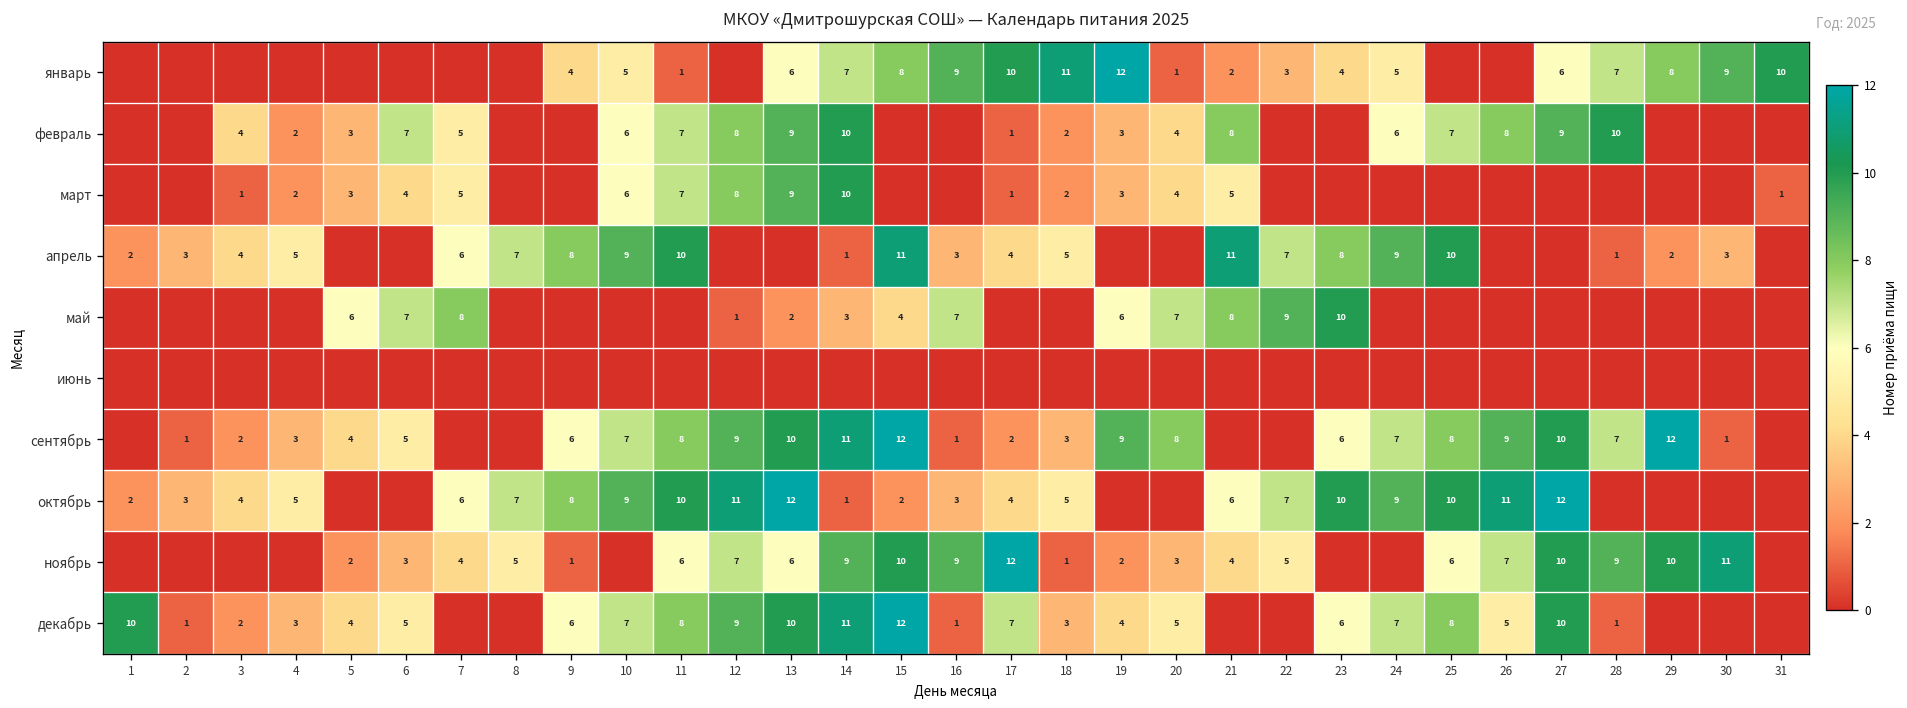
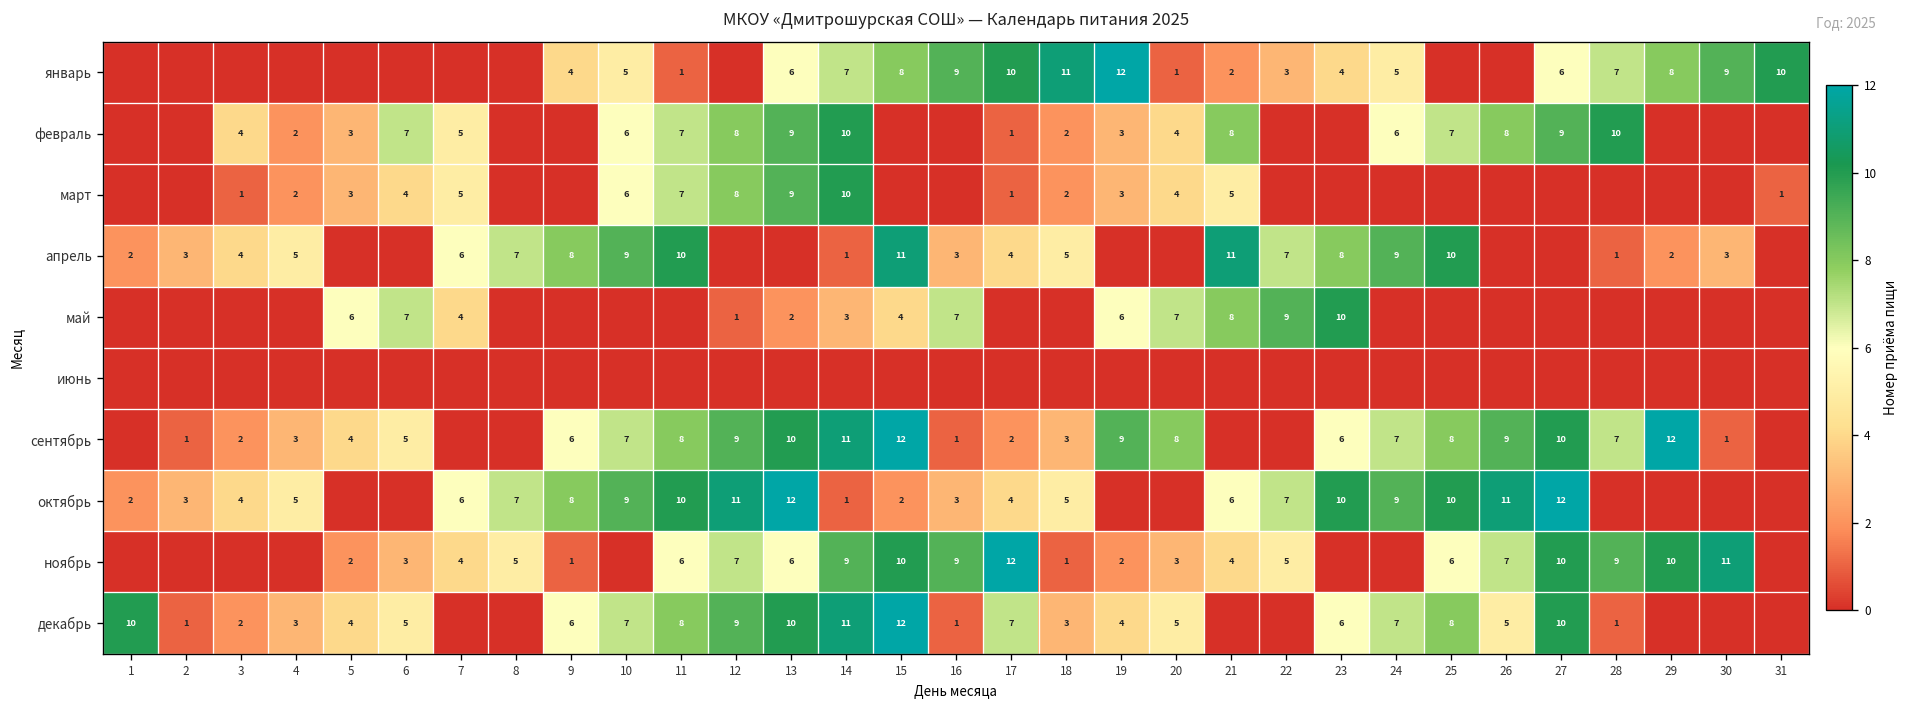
май, 7: 8 -> 4
